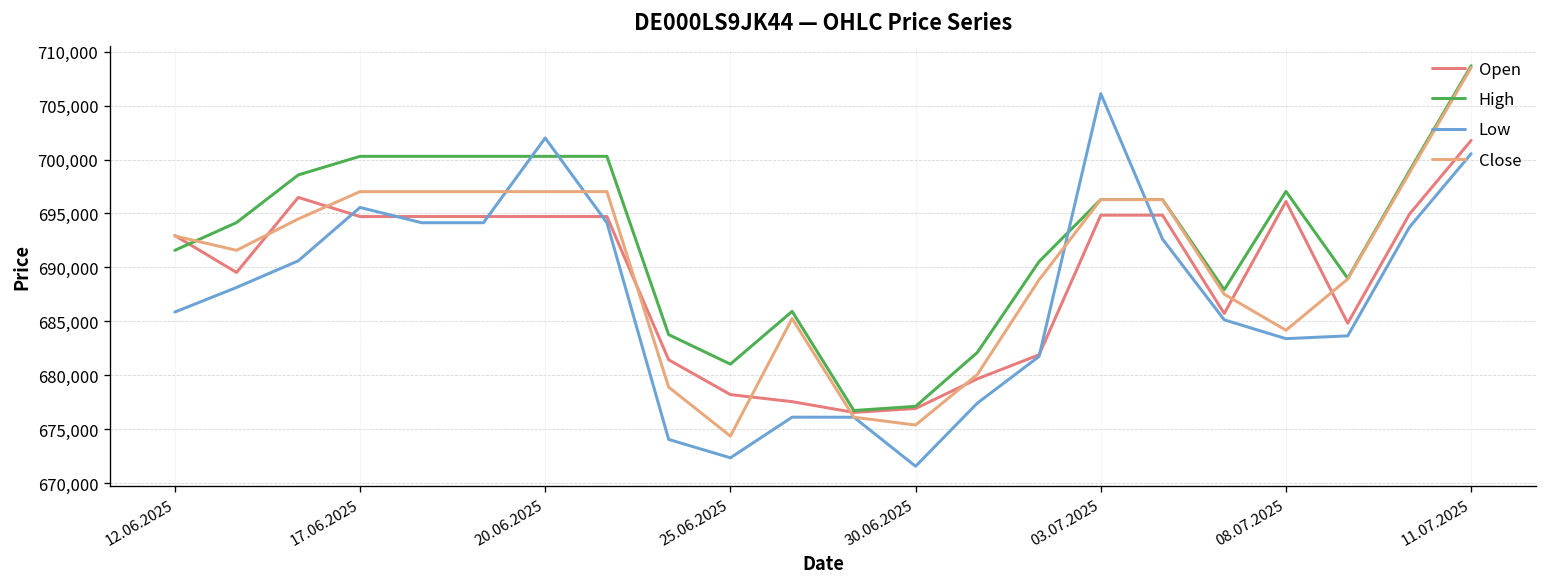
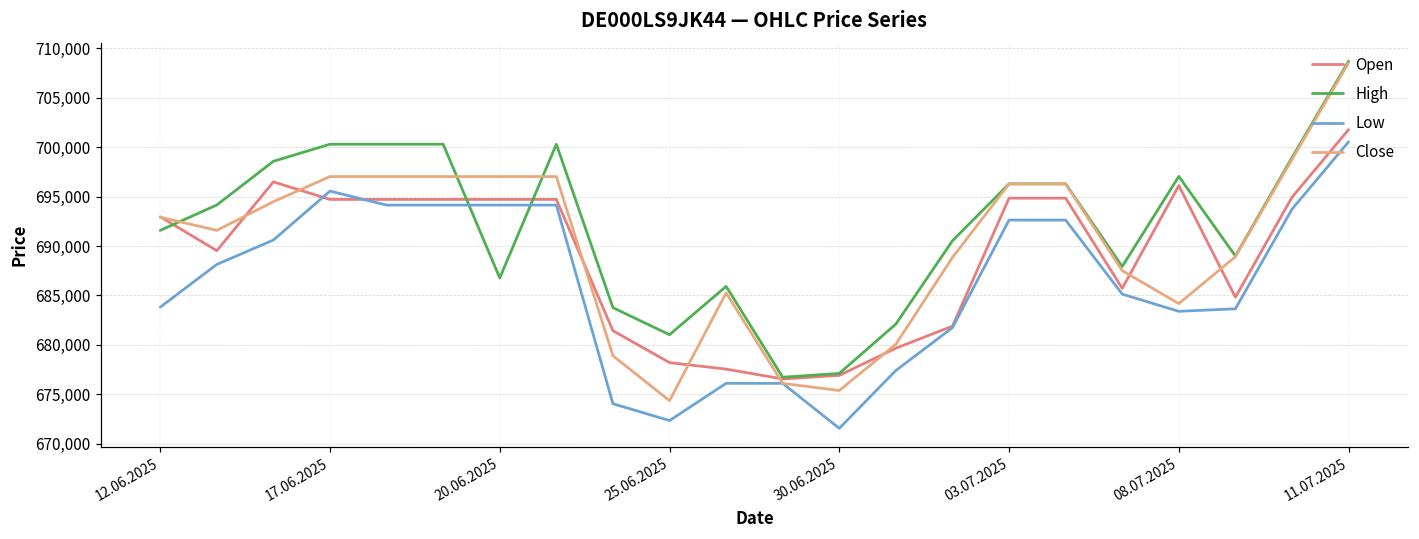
Low, 12.06.2025: 686,000 -> 684,000
High, 20.06.2025: 700,000 -> 687,000
Low, 20.06.2025: 702,000 -> 694,000
Low, 03.07.2025: 706,000 -> 693,000
